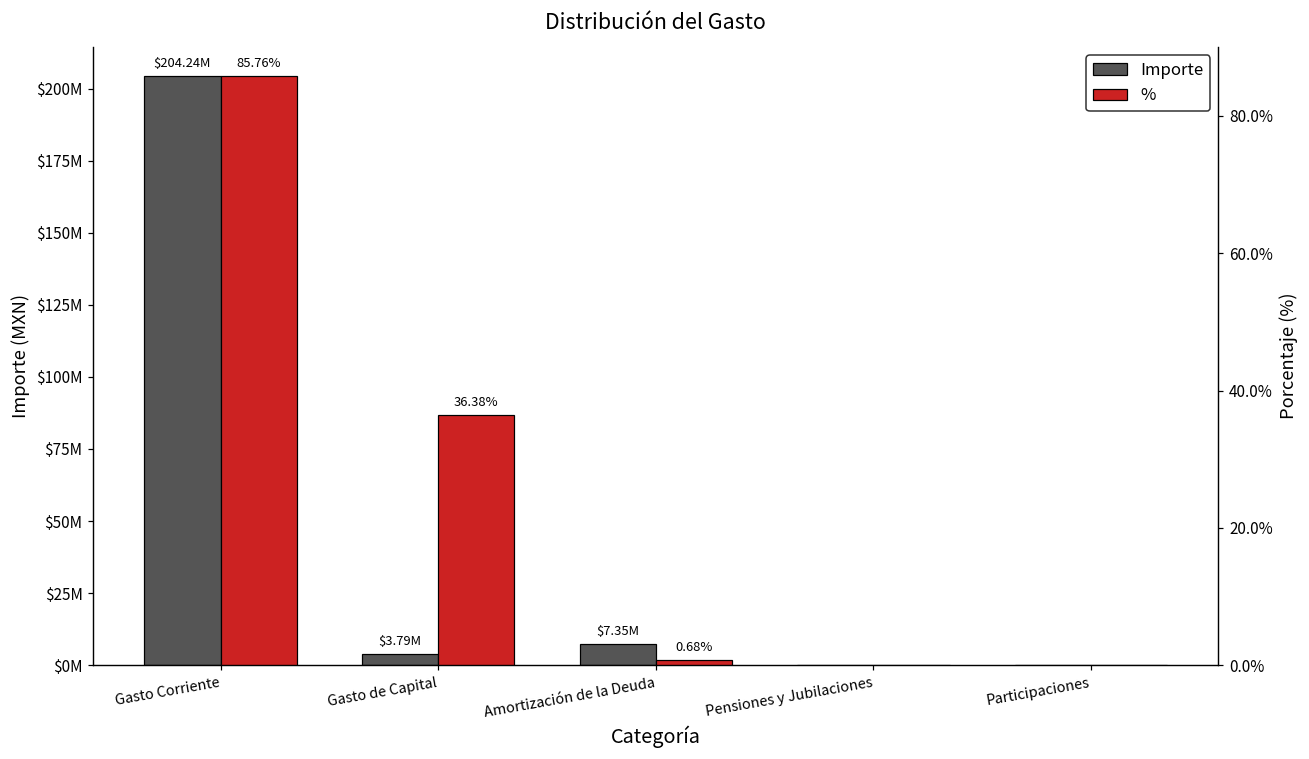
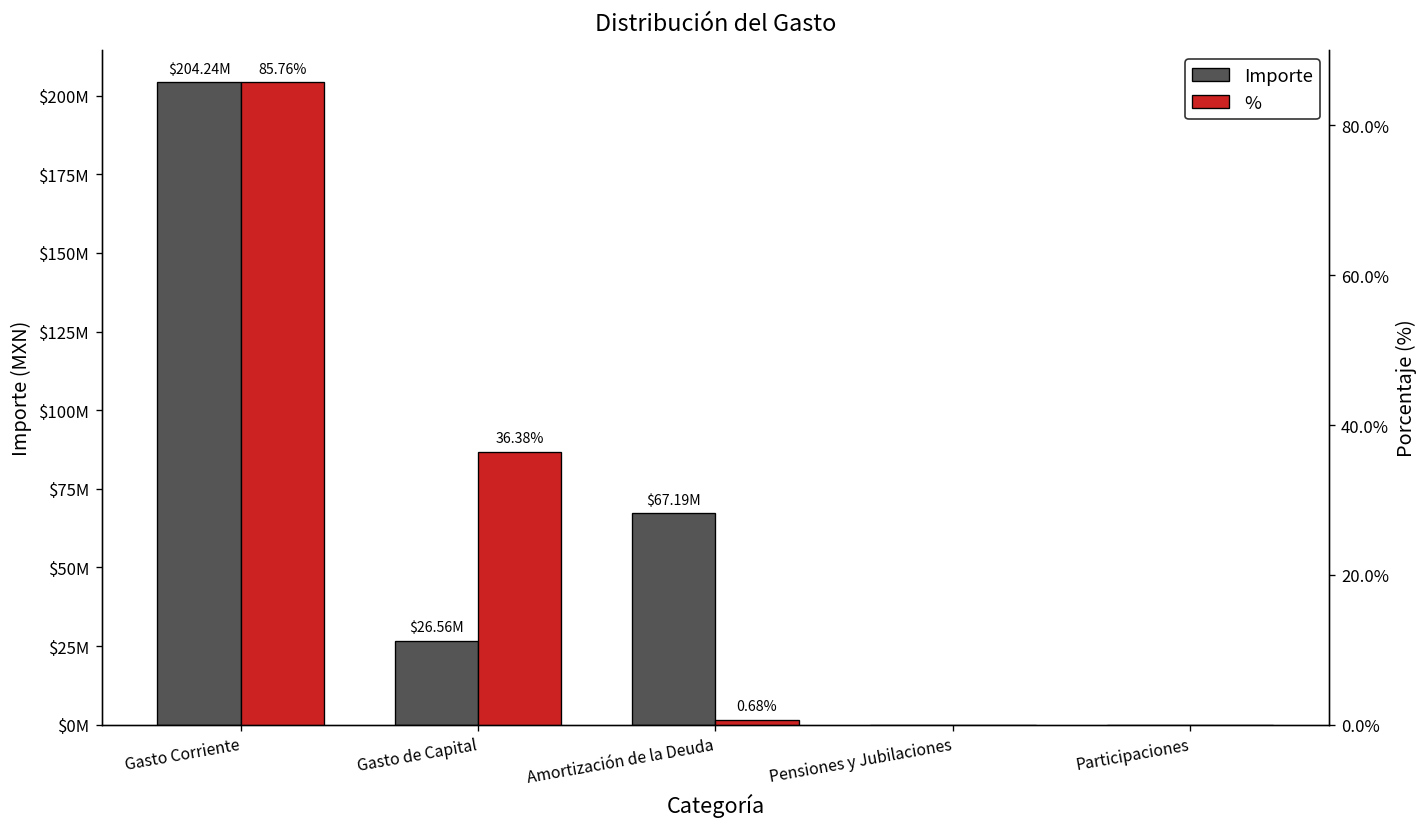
Importe, Gasto de Capital: $3.79M -> $26.56M
Importe, Amortización de la Deuda: $7.35M -> $67.19M
